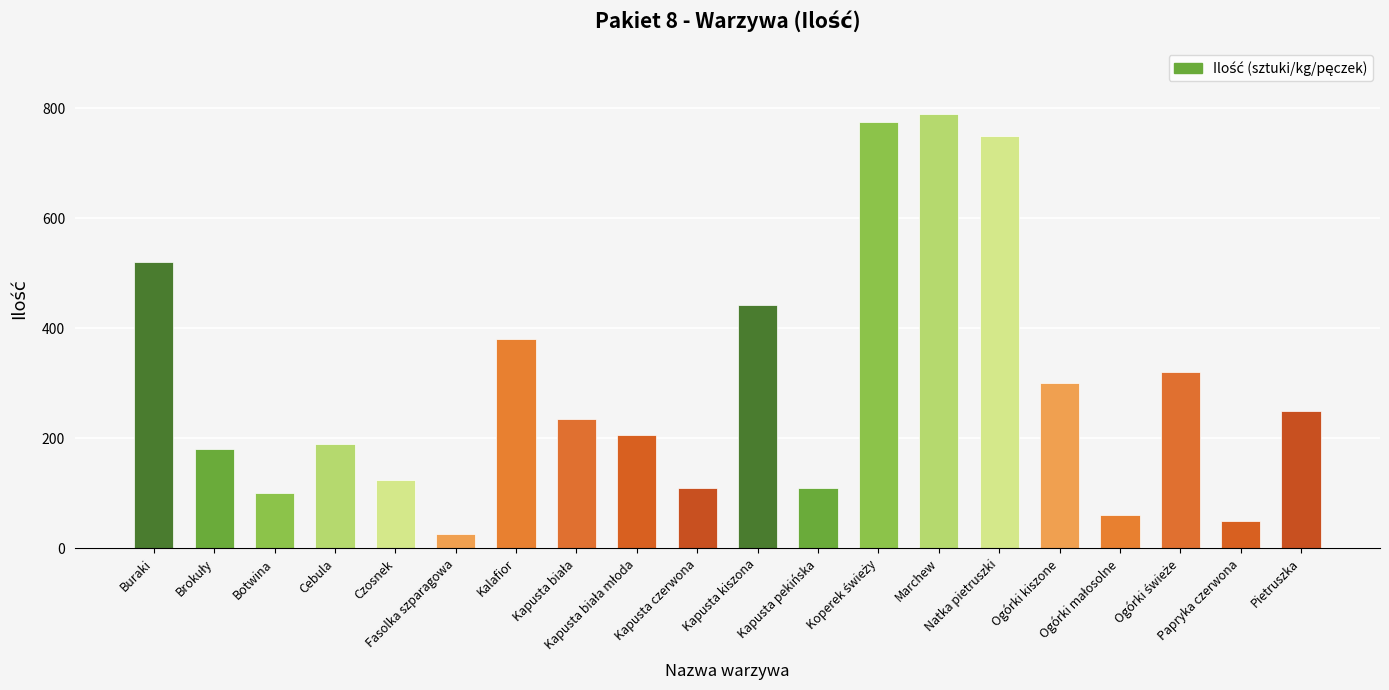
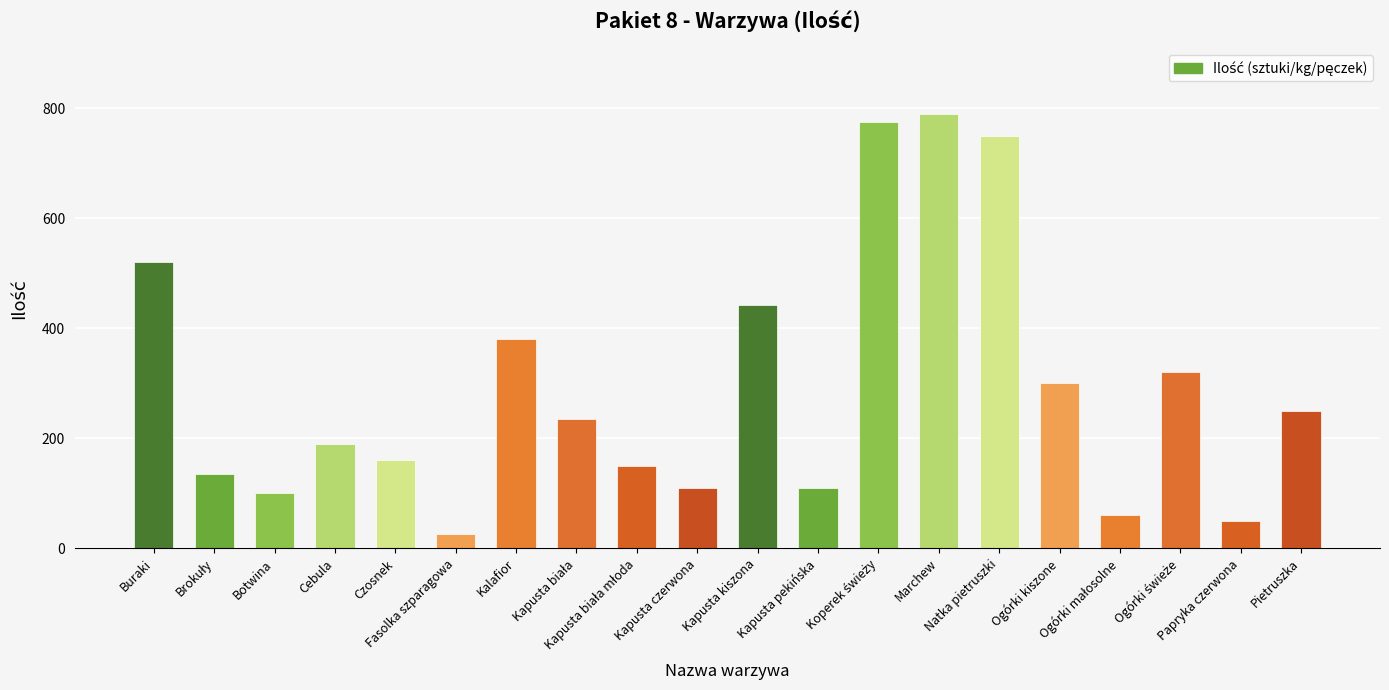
Brokuły: 180 -> 140
Czosnek: 120 -> 160
Kapusta biała młoda: 210 -> 150
